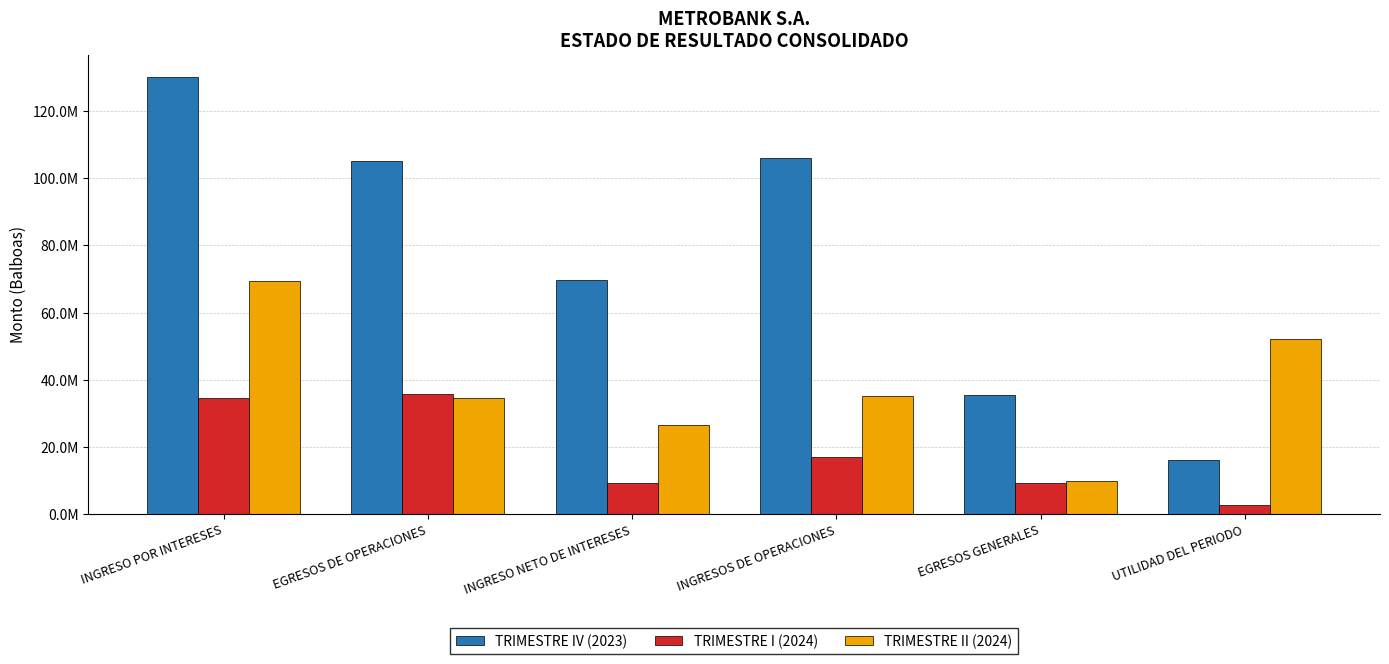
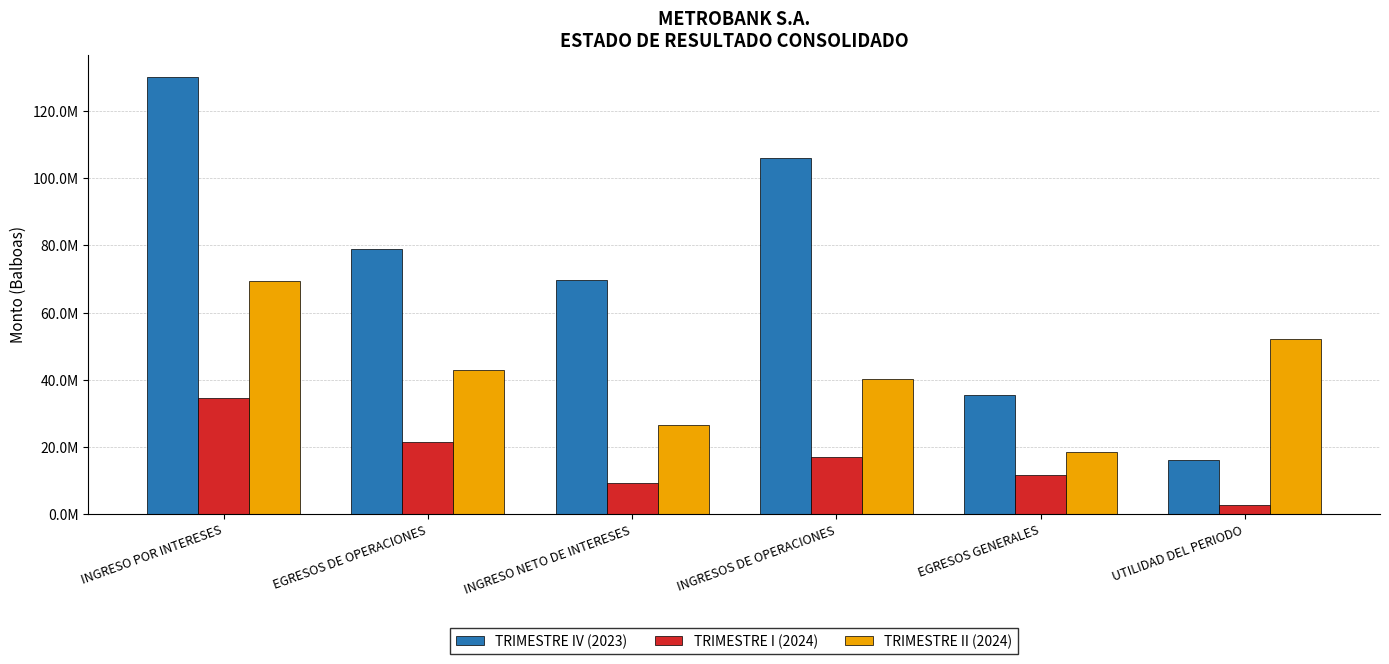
TRIMESTRE IV (2023), EGRESOS DE OPERACIONES: 105000000 -> 79000000
TRIMESTRE I (2024), EGRESOS DE OPERACIONES: 36000000 -> 22000000
TRIMESTRE II (2024), EGRESOS DE OPERACIONES: 35000000 -> 43000000
TRIMESTRE II (2024), INGRESOS DE OPERACIONES: 35000000 -> 40000000
TRIMESTRE I (2024), EGRESOS GENERALES: 9000000 -> 12000000
TRIMESTRE II (2024), EGRESOS GENERALES: 10000000 -> 18000000
